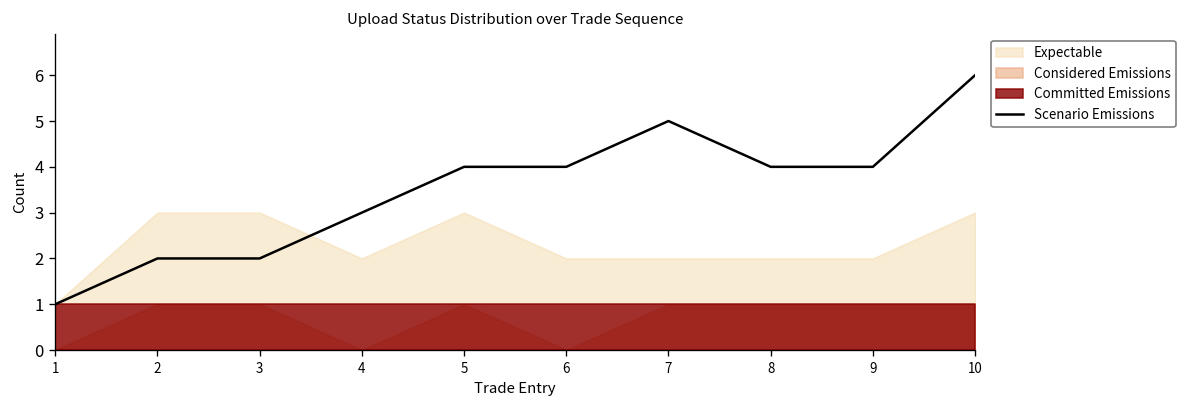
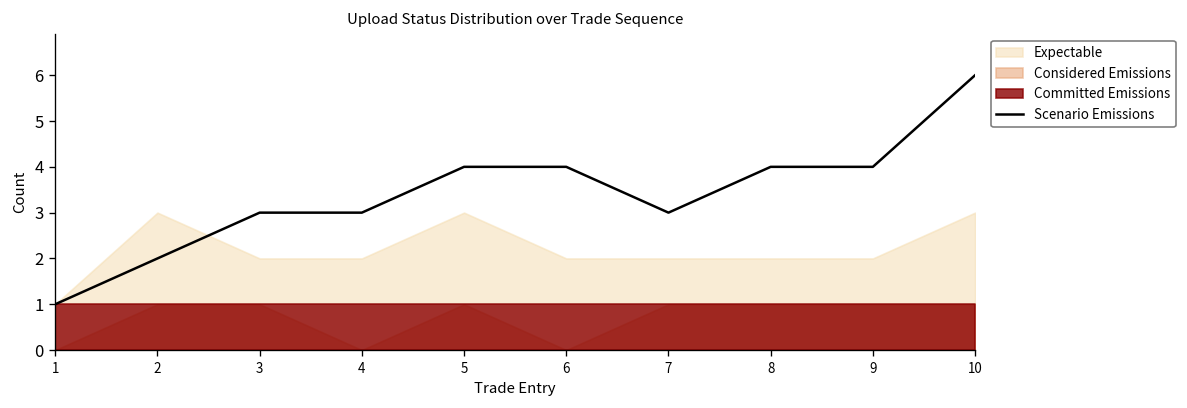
Scenario Emissions, 3: 2 -> 3
Expectable, 3: 3 -> 2
Scenario Emissions, 7: 5 -> 3
